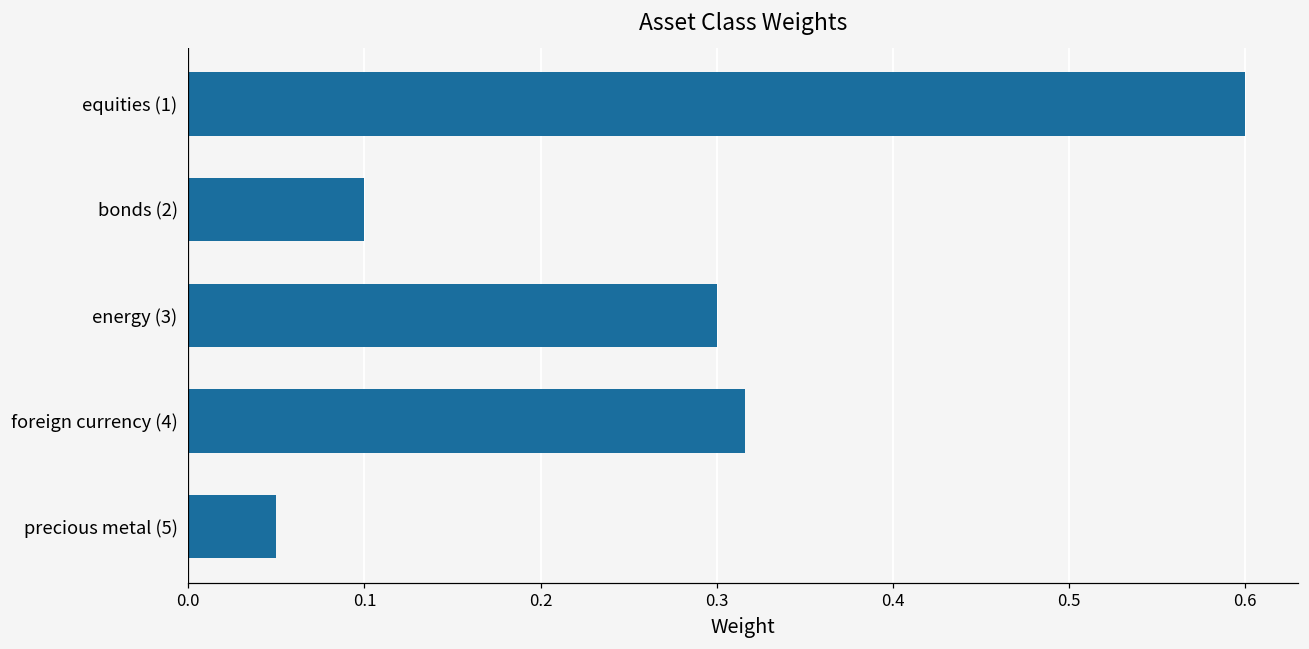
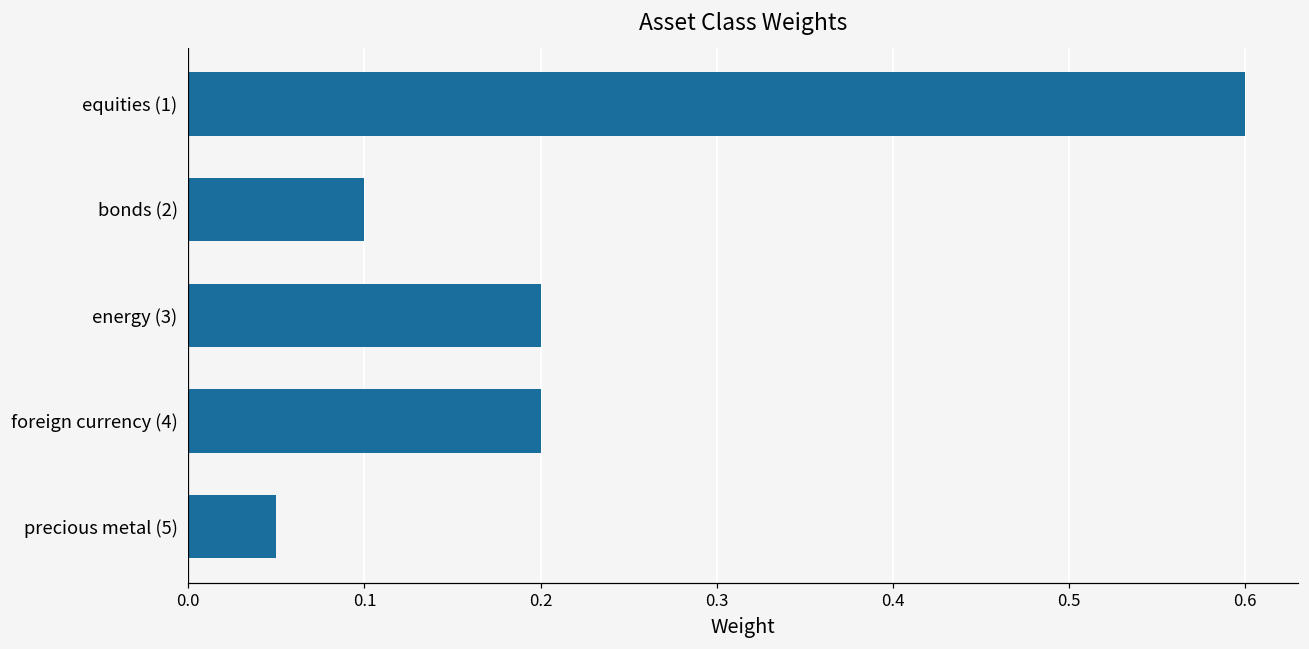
energy (3): 0.3 -> 0.2
foreign currency (4): 0.316 -> 0.200
